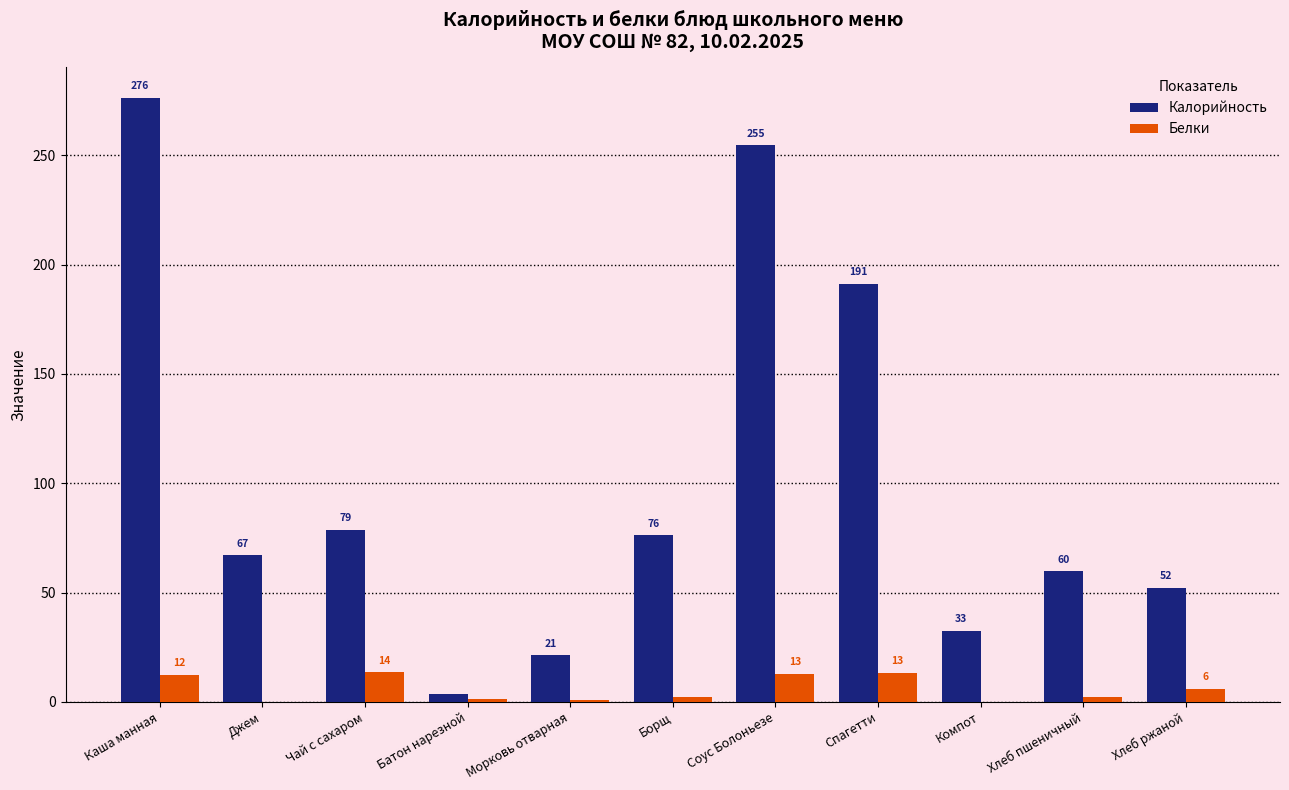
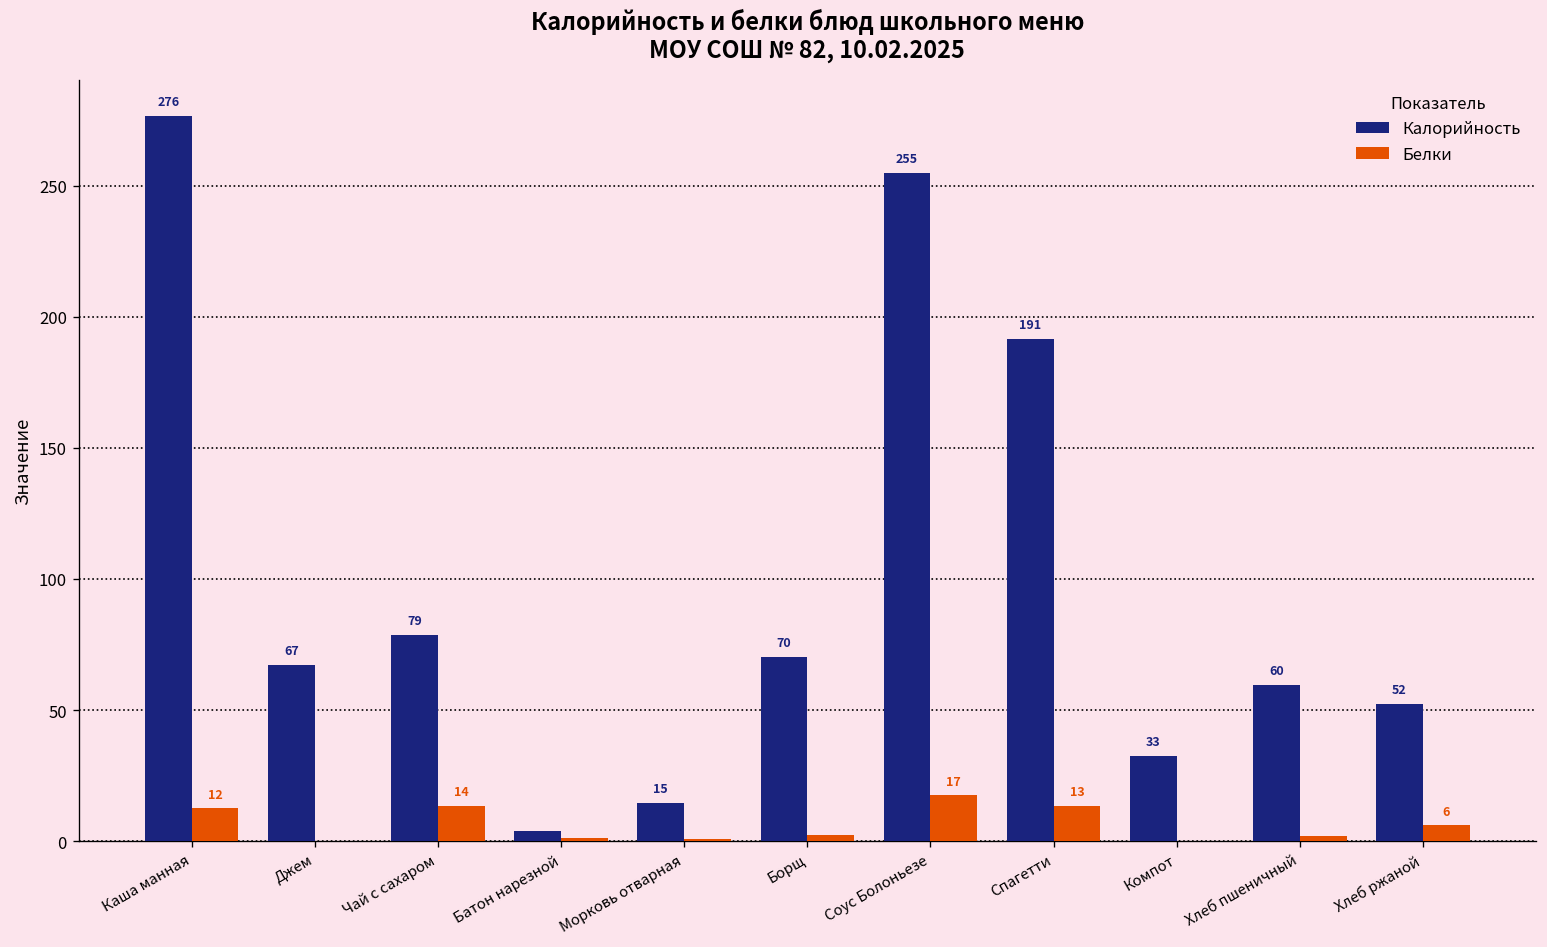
Калорийность, Морковь отварная: 21 -> 15
Калорийность, Борщ: 76 -> 70
Белки, Соус Болоньезе: 13 -> 17
